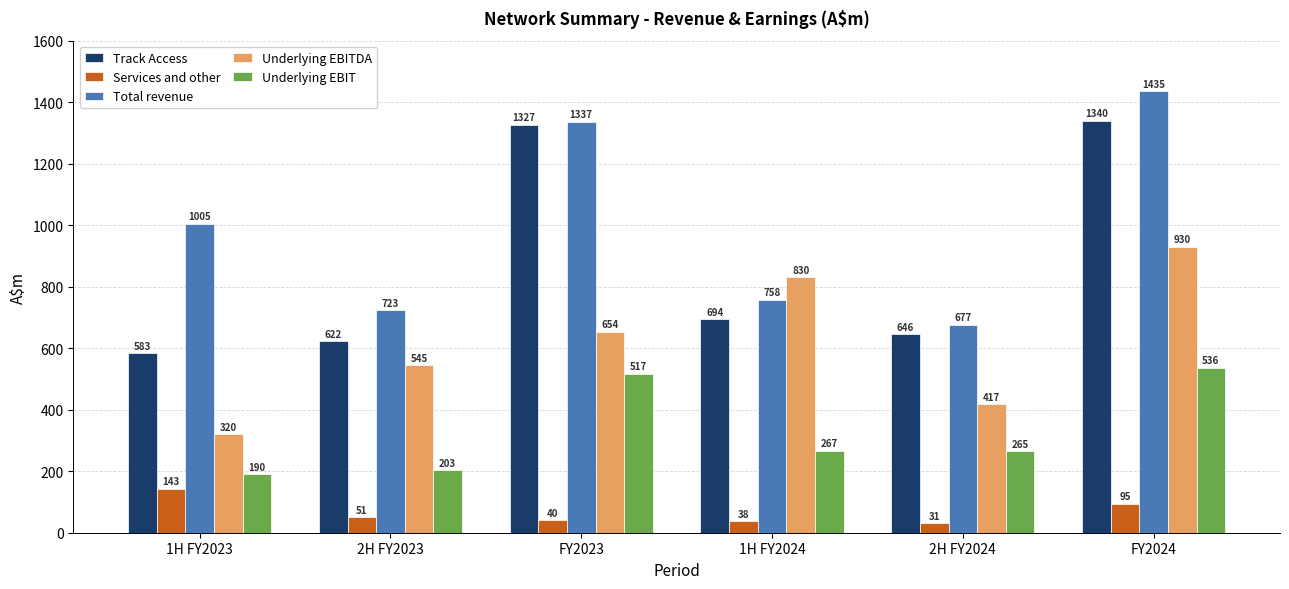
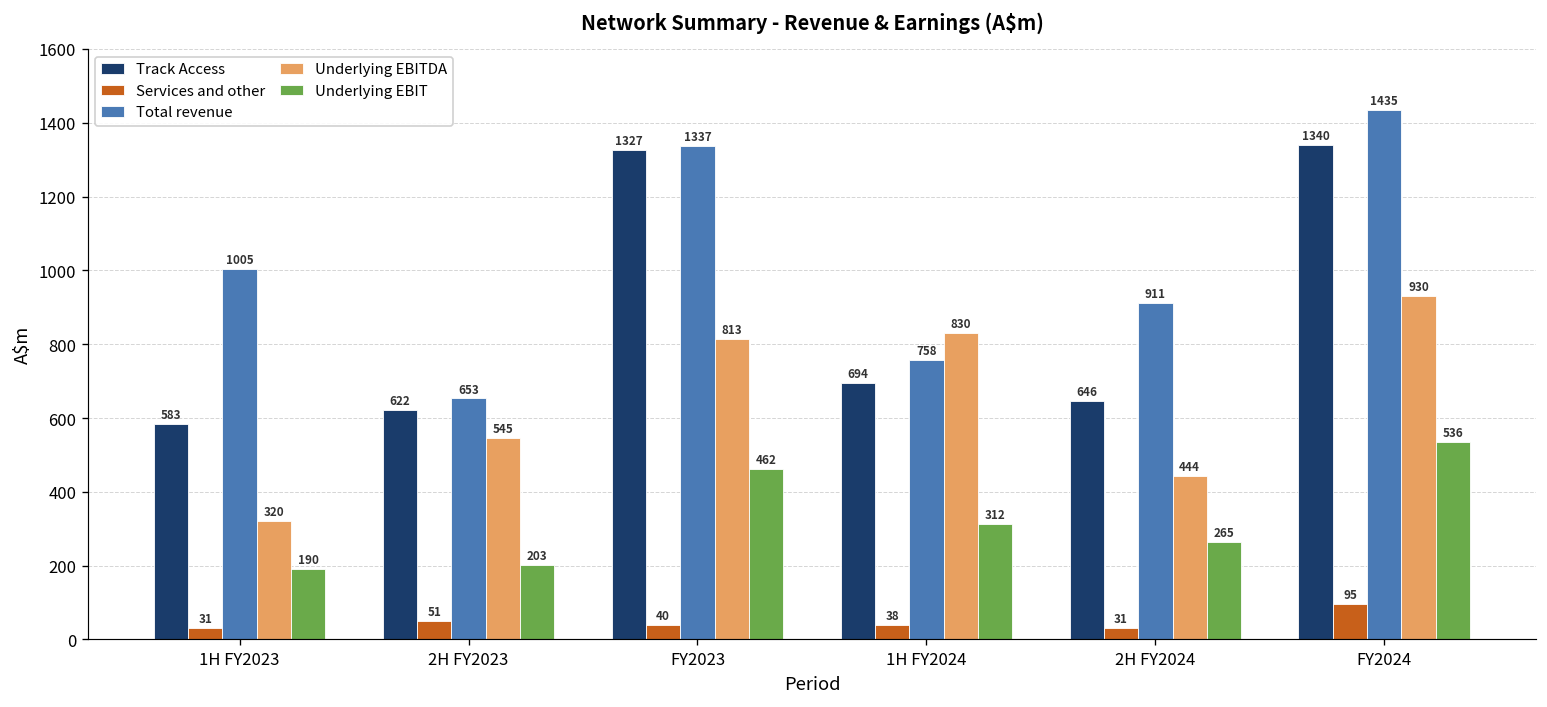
Services and other, 1H FY2023: 143 -> 31
Total revenue, 2H FY2023: 723 -> 653
Underlying EBITDA, FY2023: 654 -> 813
Underlying EBIT, FY2023: 517 -> 462
Underlying EBIT, 1H FY2024: 267 -> 312
Total revenue, 2H FY2024: 677 -> 911
Underlying EBITDA, 2H FY2024: 417 -> 444
